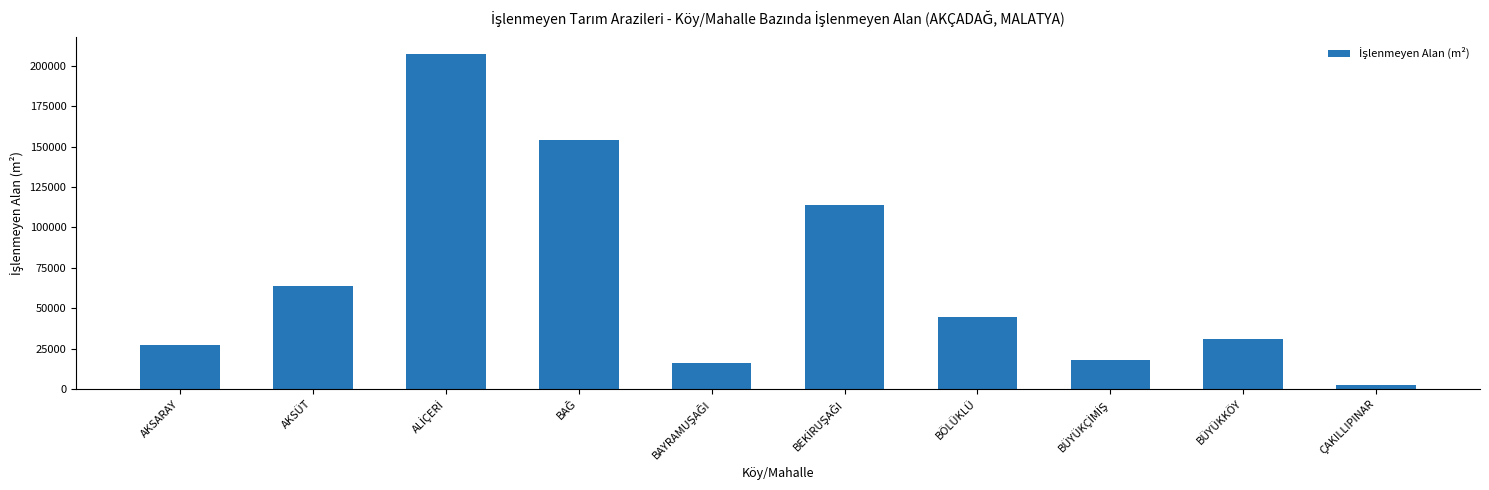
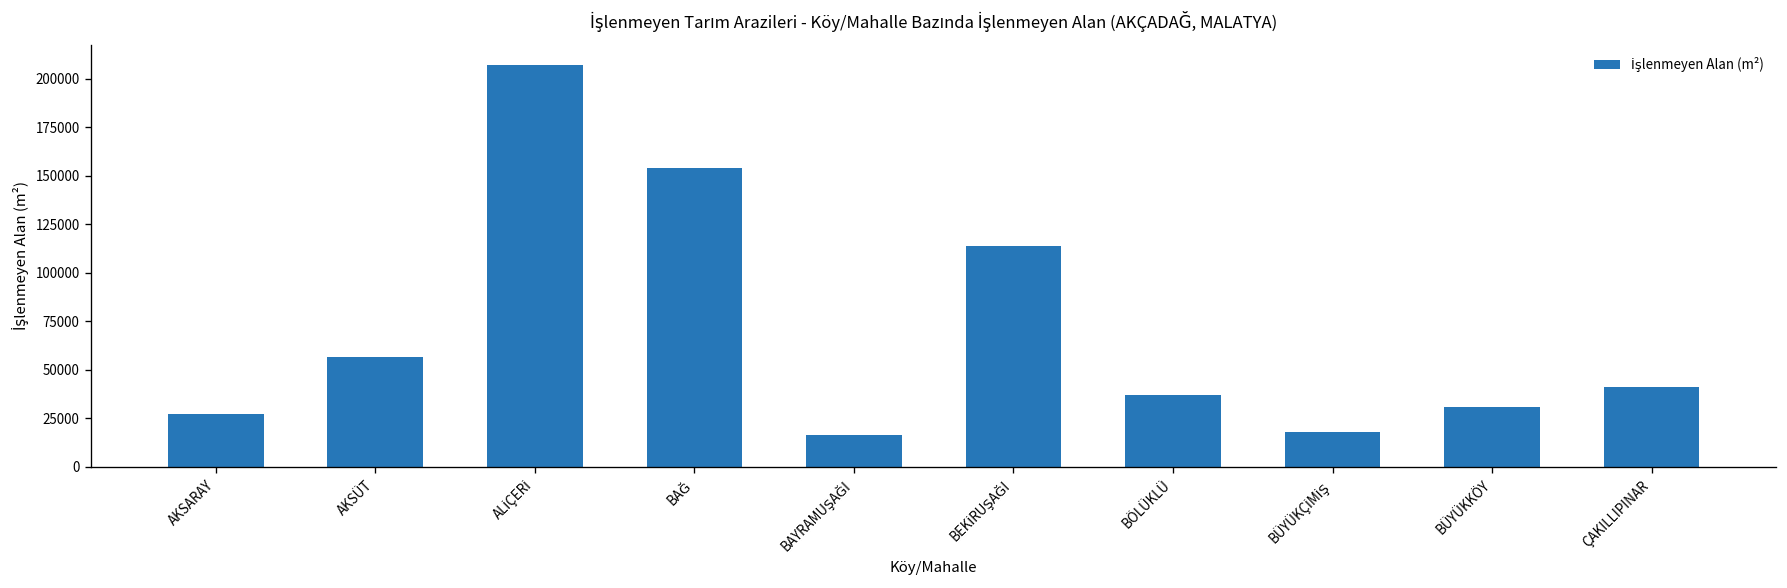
AKSÜT: 64000 -> 56000
BÖLÜKLÜ: 45000 -> 37000
ÇAKILLIPINAR: 2000 -> 41000
